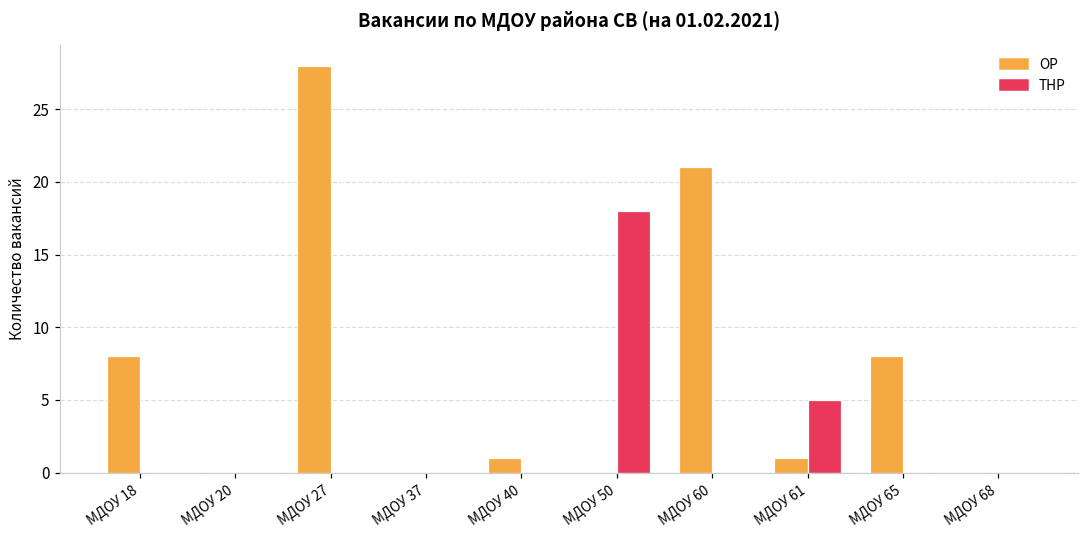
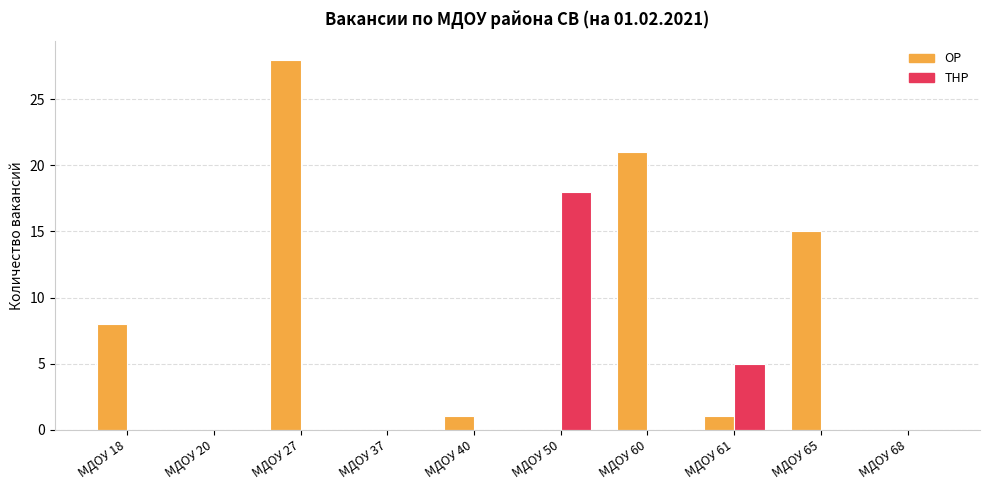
ОР, МДОУ 65: 8 -> 15
